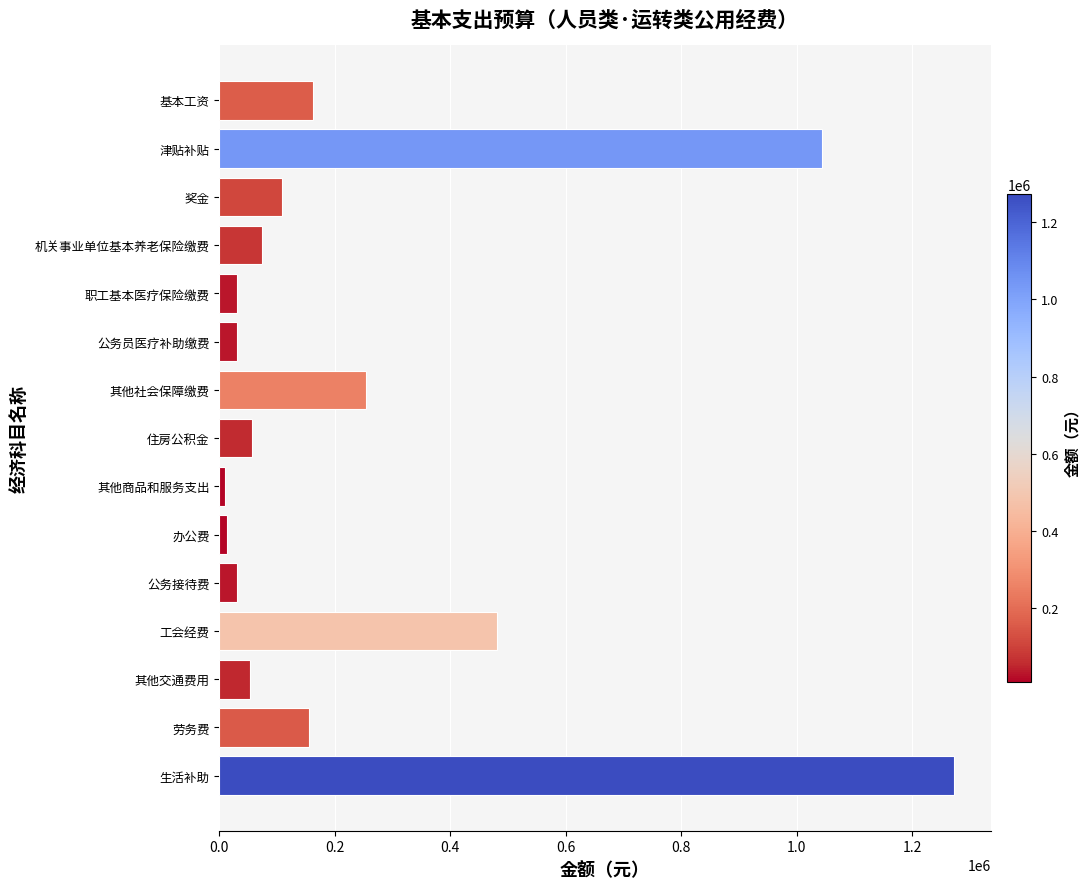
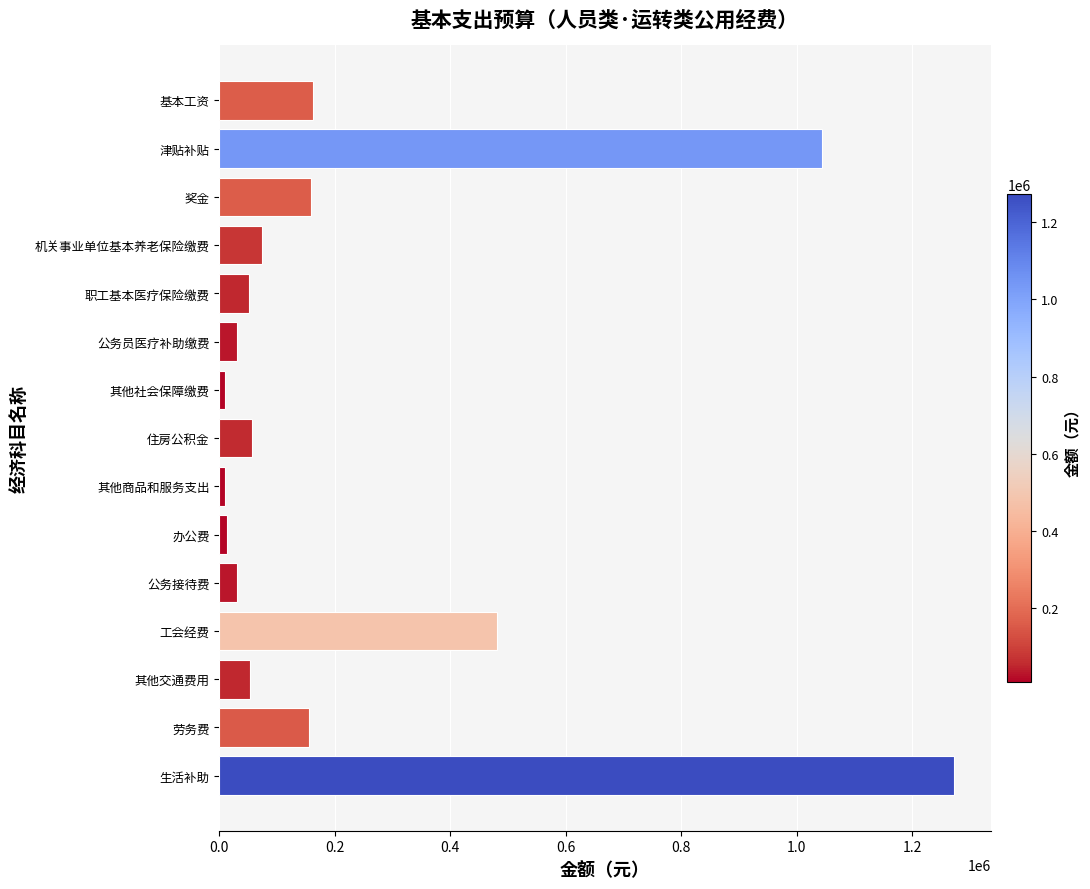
奖金: 110000 -> 160000
职工基本医疗保险缴费: 30000 -> 50000
其他社会保障缴费: 250000 -> 10000
